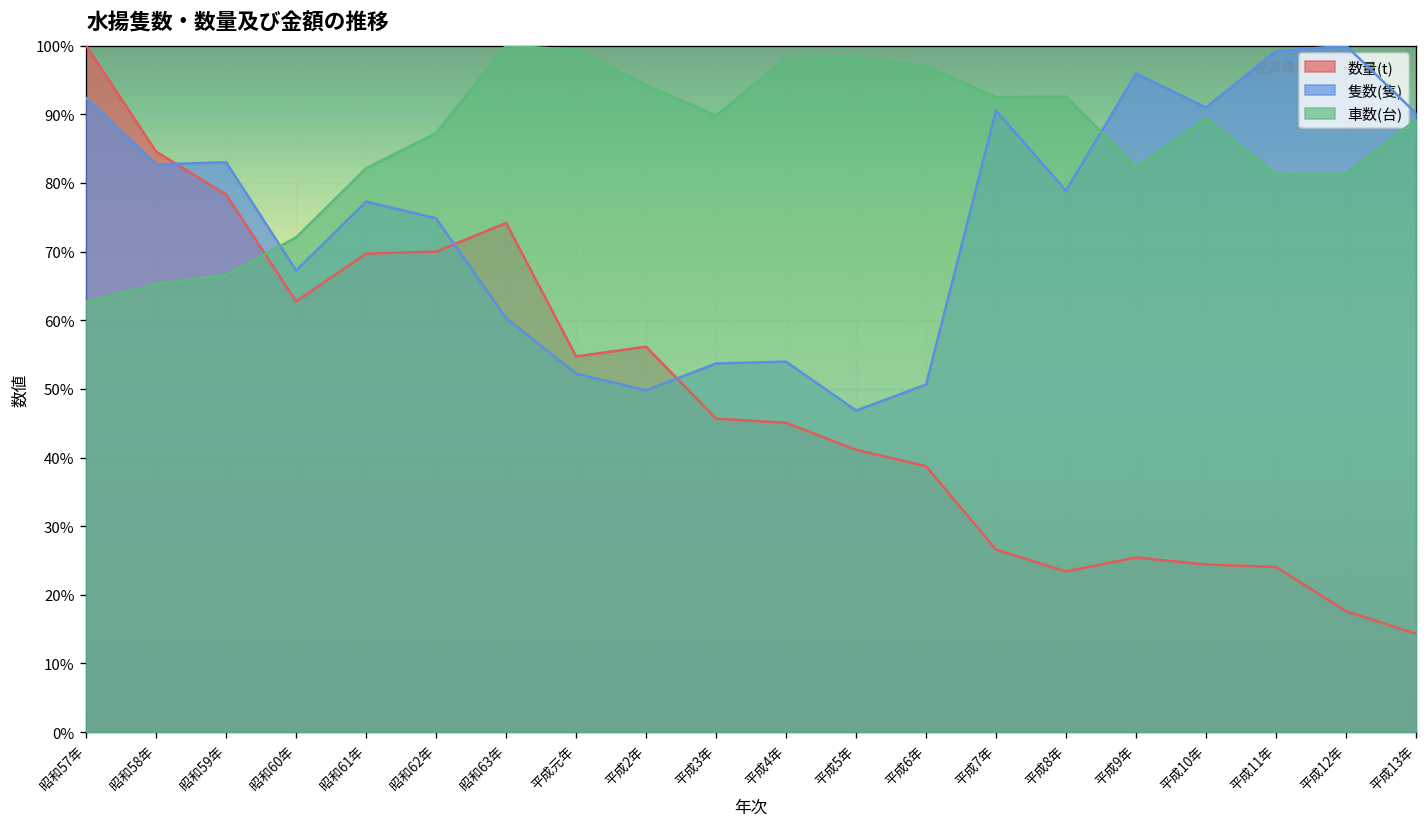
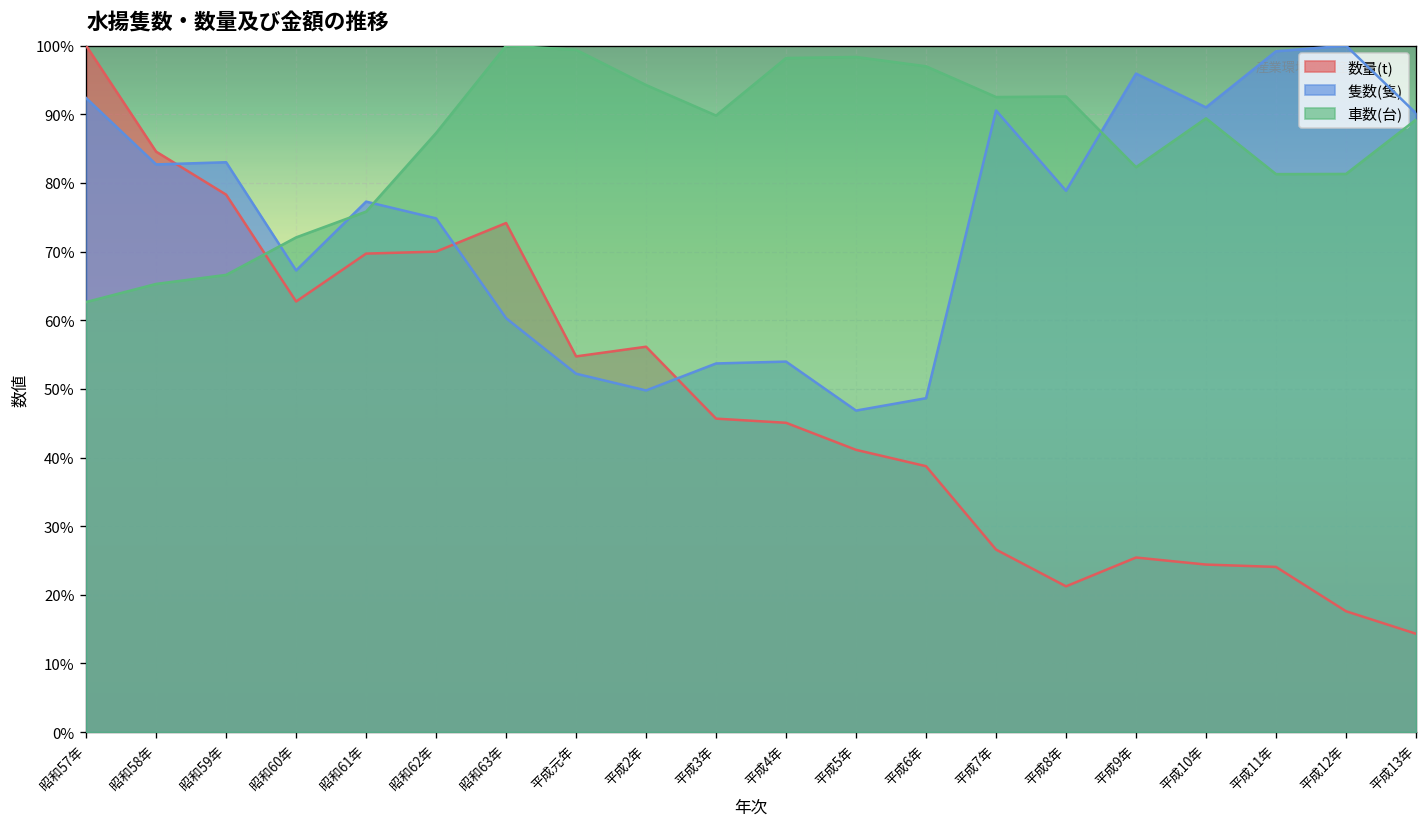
車数(台), 昭和61年: 82% -> 76%
隻数(隻), 平成6年: 51% -> 49%
数量(t), 平成8年: 23% -> 21%
